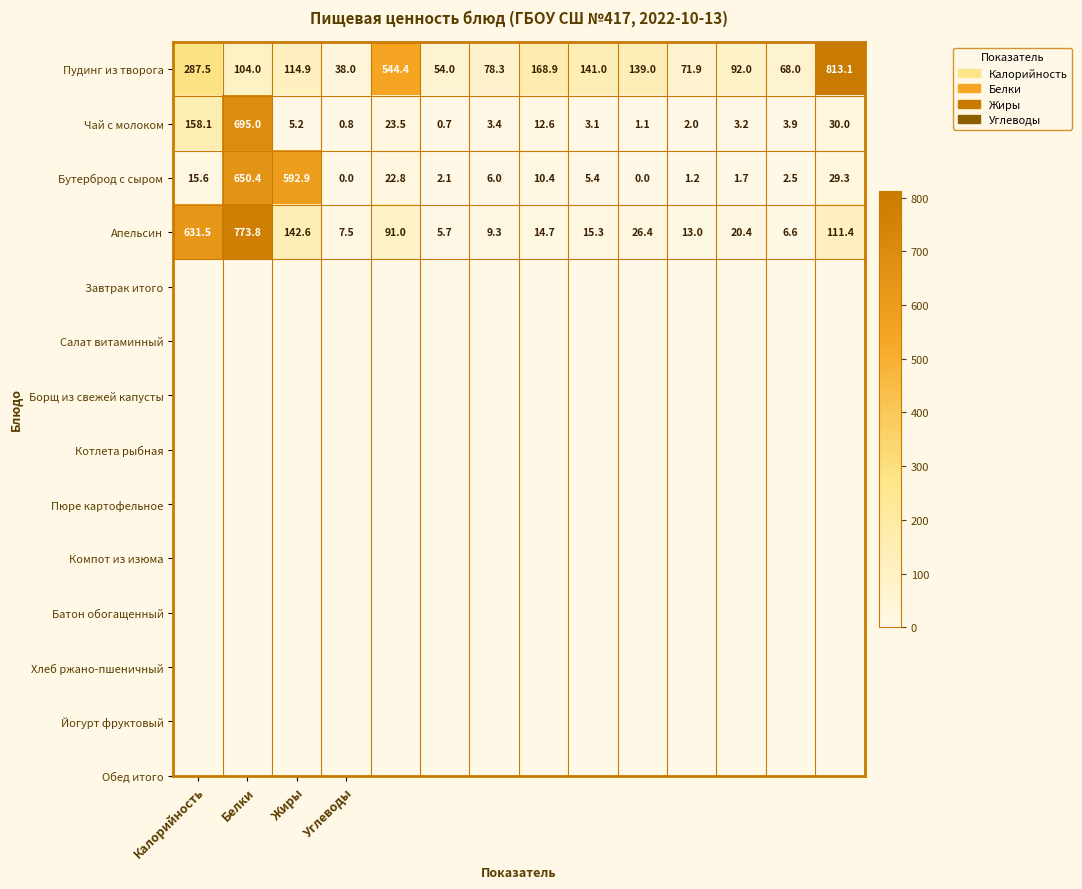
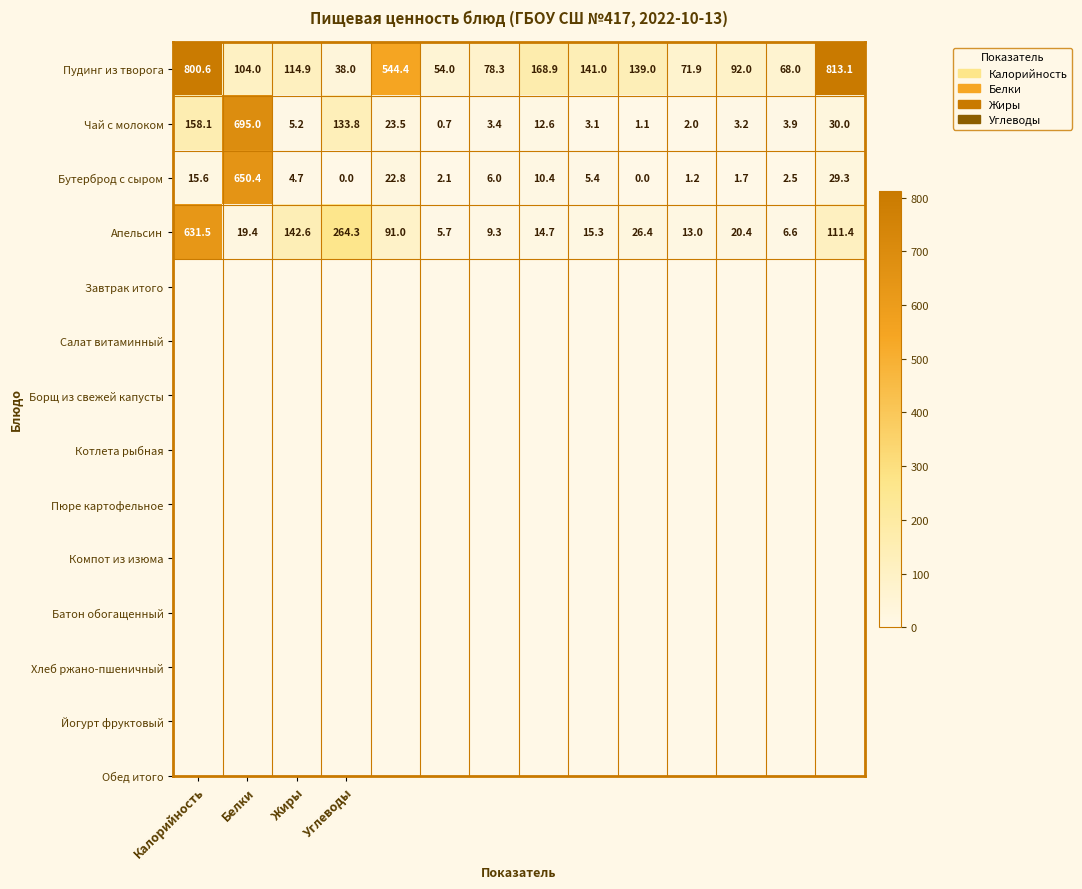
Пудинг из творога, Калорийность: 287.5 -> 800.6
Чай с молоком, Углеводы: 0.8 -> 133.8
Бутерброд с сыром, Жиры: 592.9 -> 4.7
Апельсин, Белки: 773.8 -> 19.4
Апельсин, Углеводы: 7.5 -> 264.3
